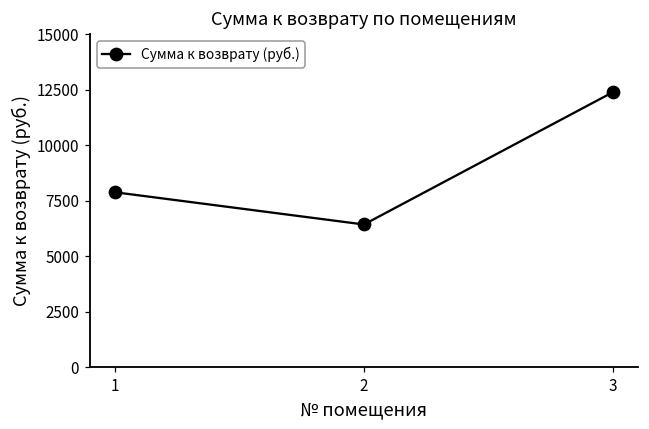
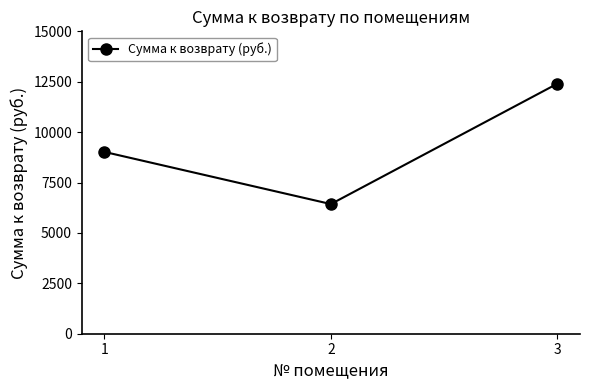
1: 7900 -> 9000
